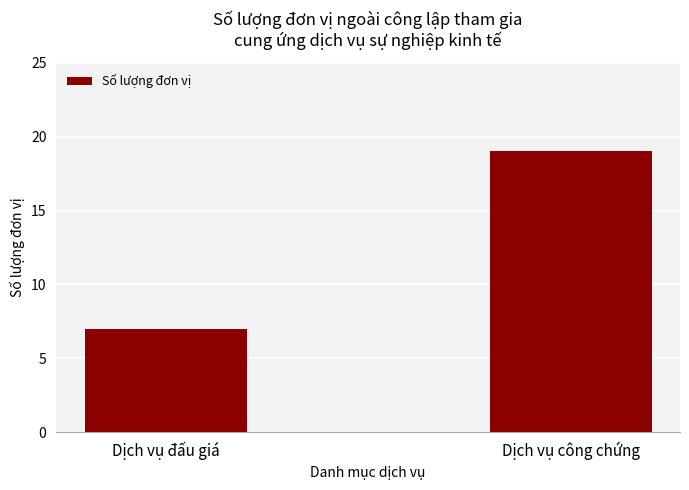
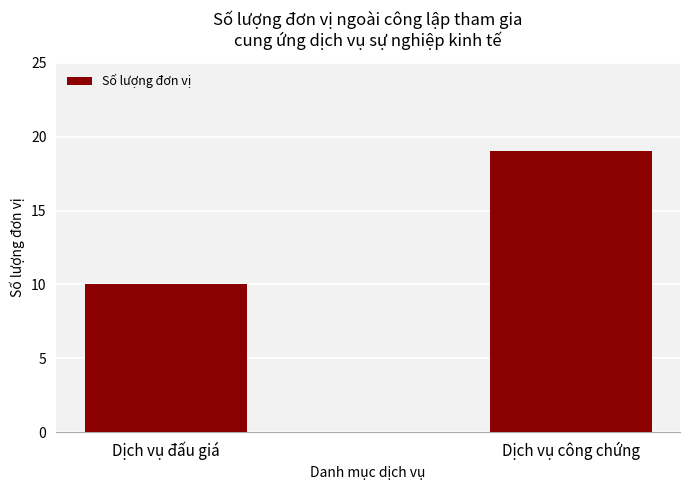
Dịch vụ đấu giá: 7 -> 10
